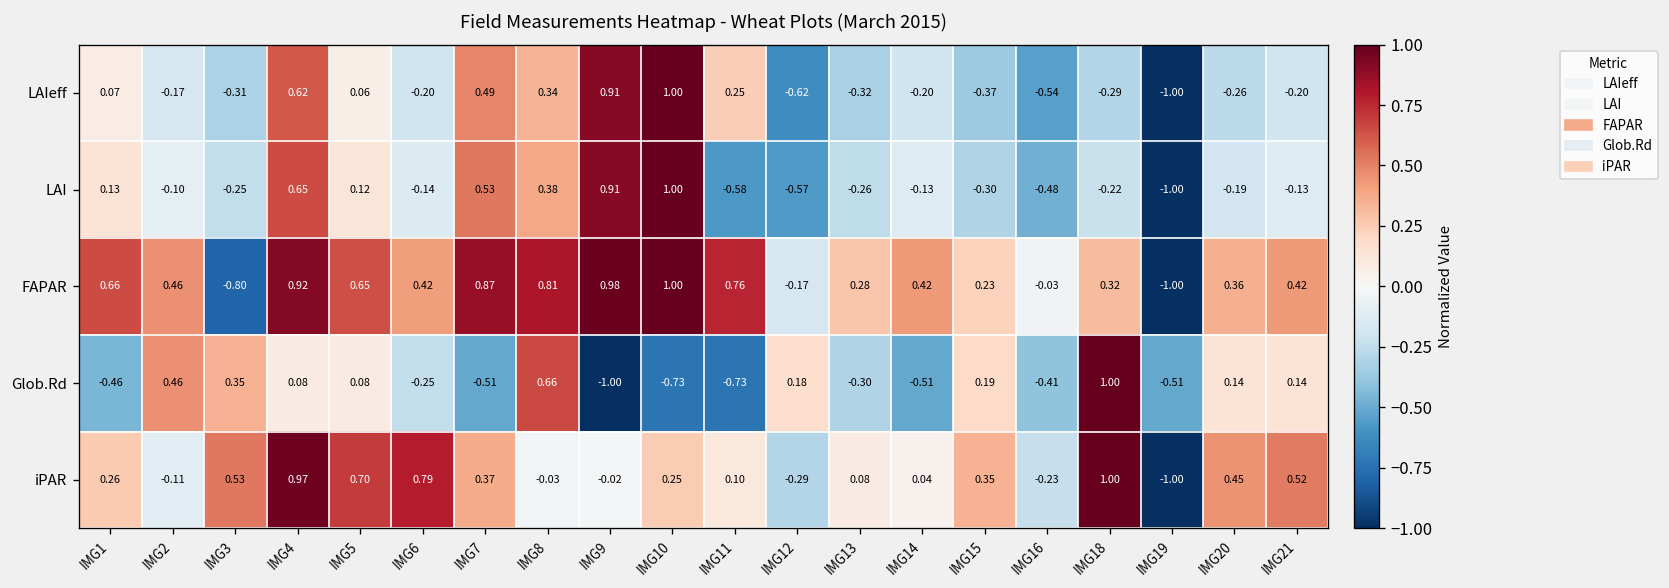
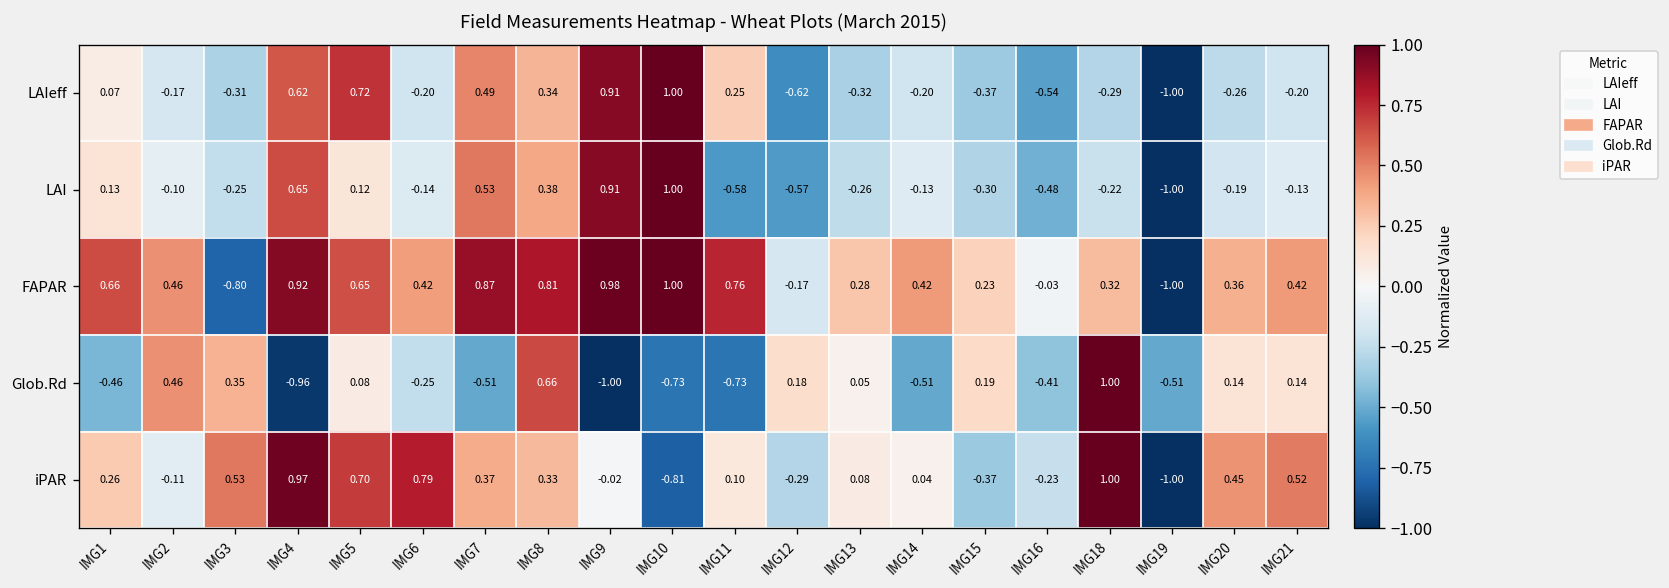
LAIeff, IMG5: 0.06 -> 0.72
Glob.Rd, IMG4: 0.08 -> -0.96
Glob.Rd, IMG13: -0.30 -> 0.05
iPAR, IMG8: -0.03 -> 0.33
iPAR, IMG10: 0.25 -> -0.81
iPAR, IMG15: 0.35 -> -0.37
